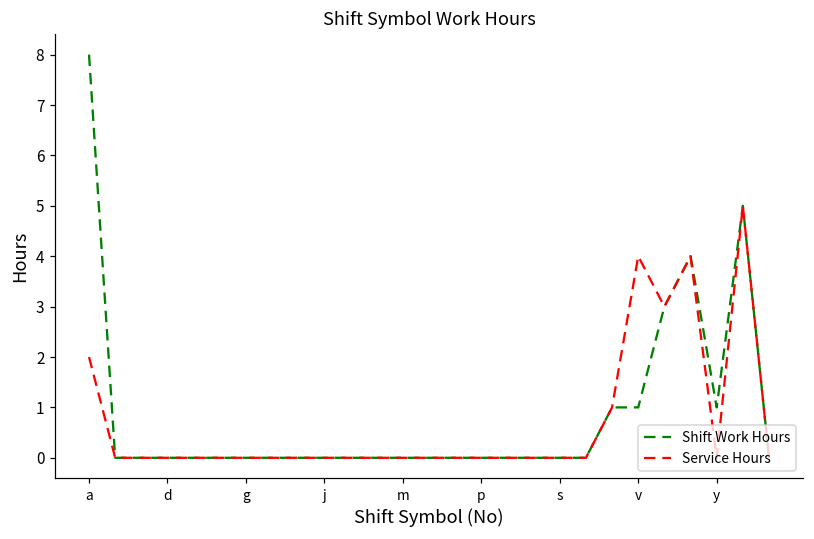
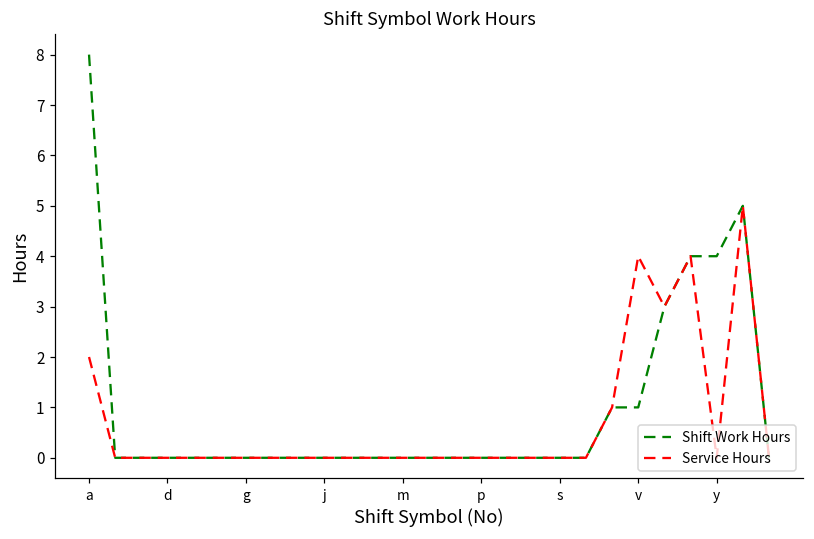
Shift Work Hours, y: 1 -> 4
